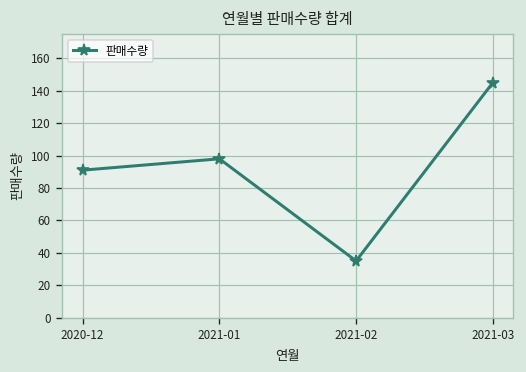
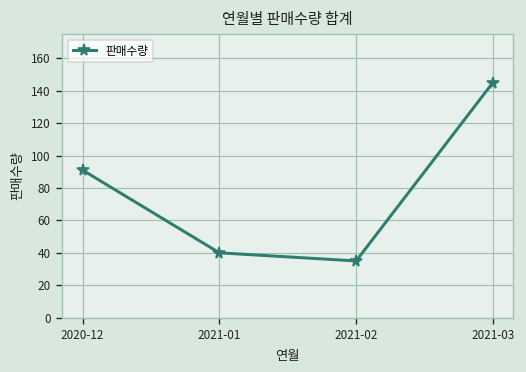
2021-01: 98 -> 40
